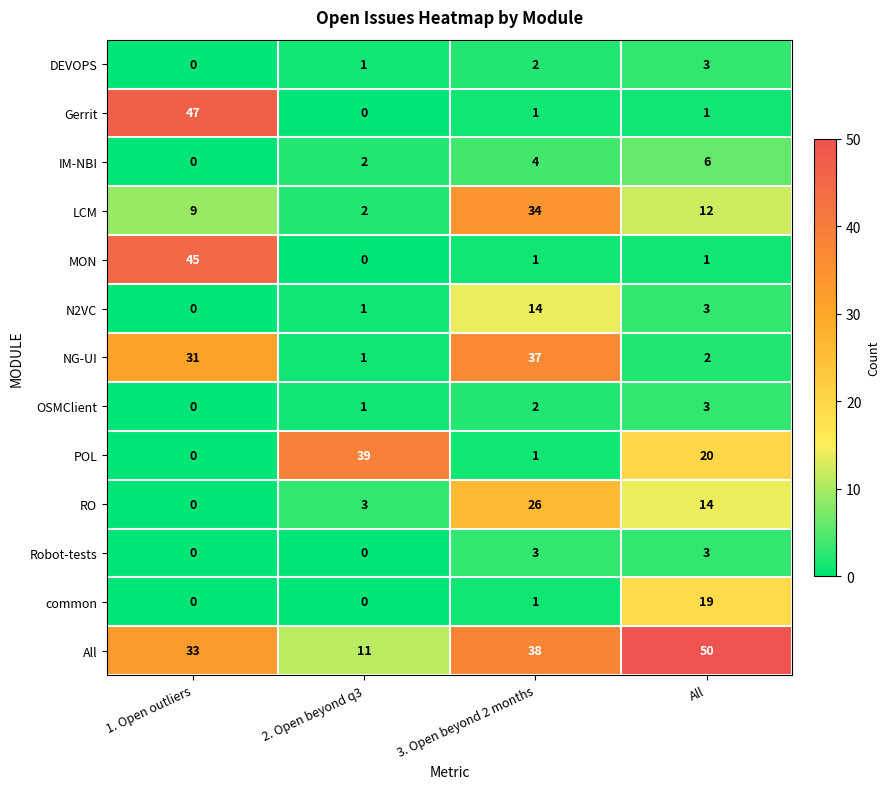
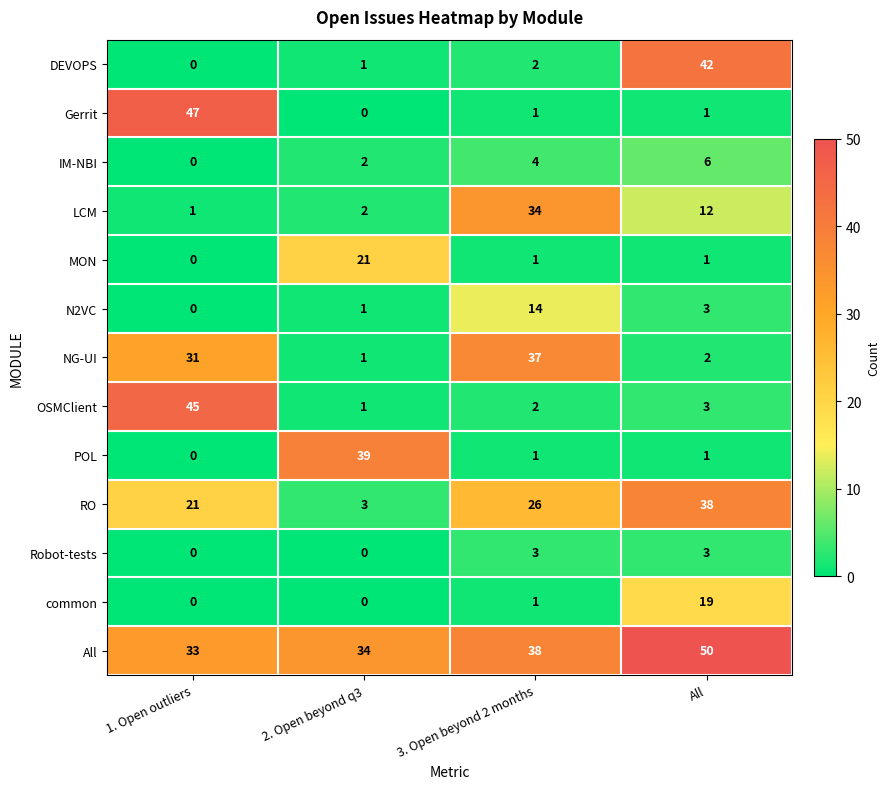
DEVOPS, All: 3 -> 42
LCM, 1. Open outliers: 9 -> 1
MON, 1. Open outliers: 45 -> 0
MON, 2. Open beyond q3: 0 -> 21
OSMClient, 1. Open outliers: 0 -> 45
POL, All: 20 -> 1
RO, 1. Open outliers: 0 -> 21
RO, All: 14 -> 38
All, 2. Open beyond q3: 11 -> 34
